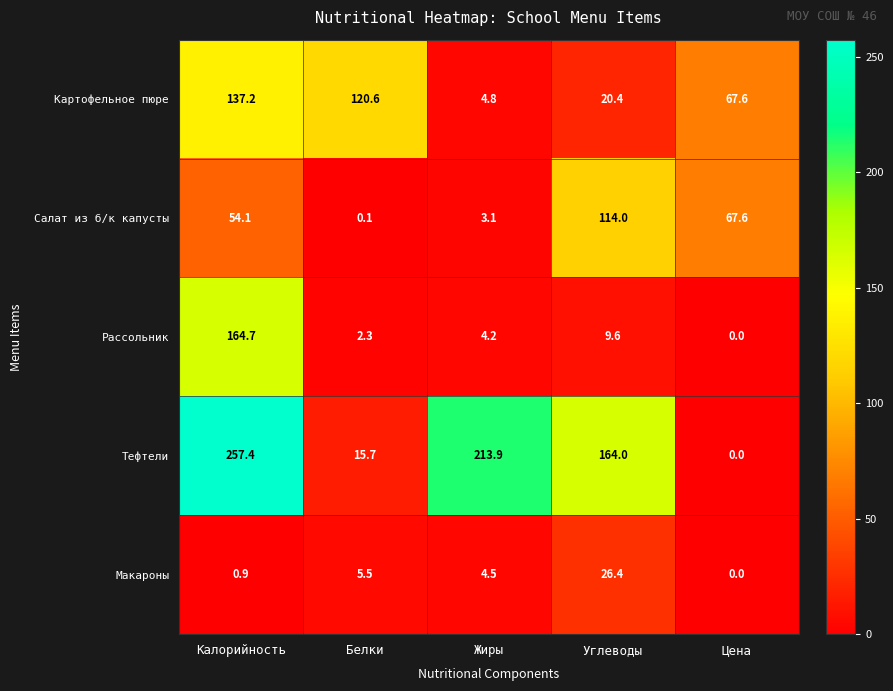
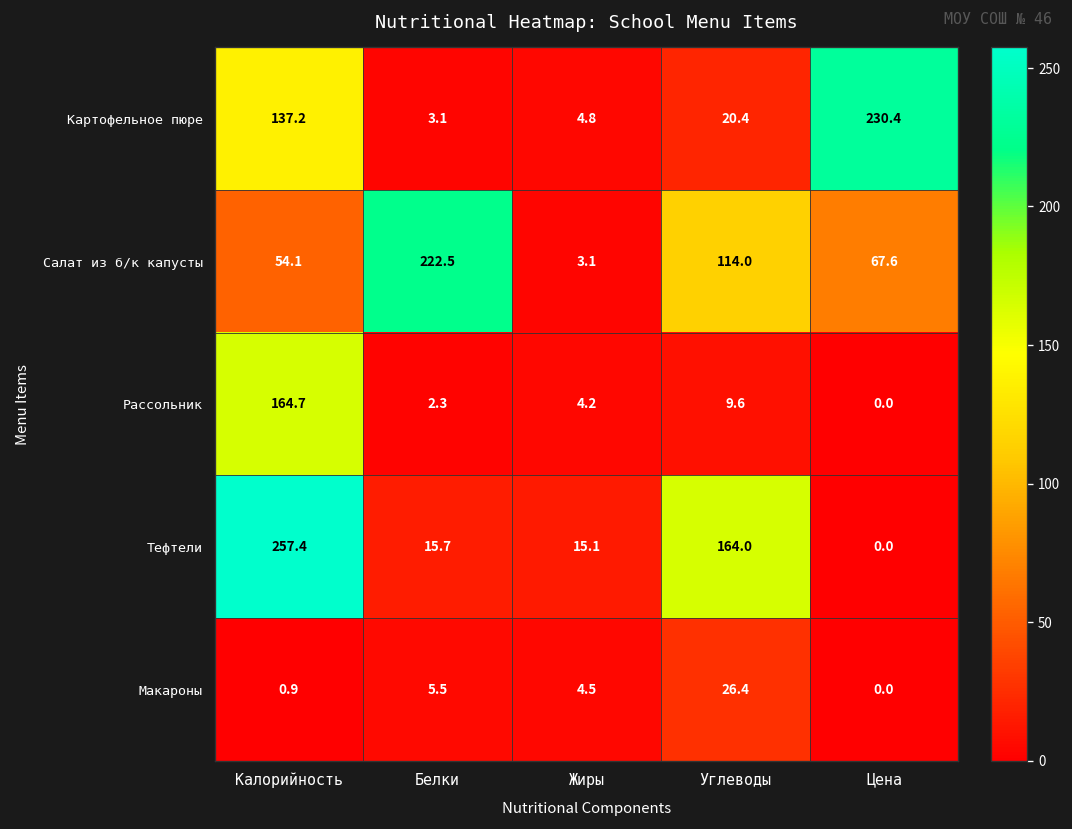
Картофельное пюре, Белки: 120.6 -> 3.1
Картофельное пюре, Цена: 67.6 -> 230.4
Салат из б/к капусты, Белки: 0.1 -> 222.5
Тефтели, Жиры: 213.9 -> 15.1
